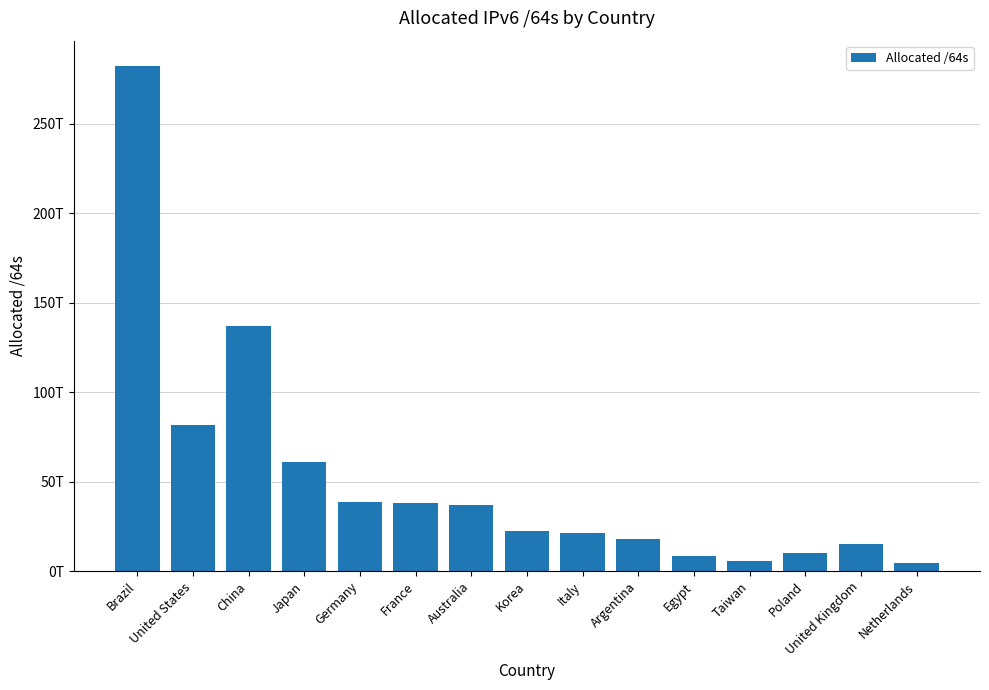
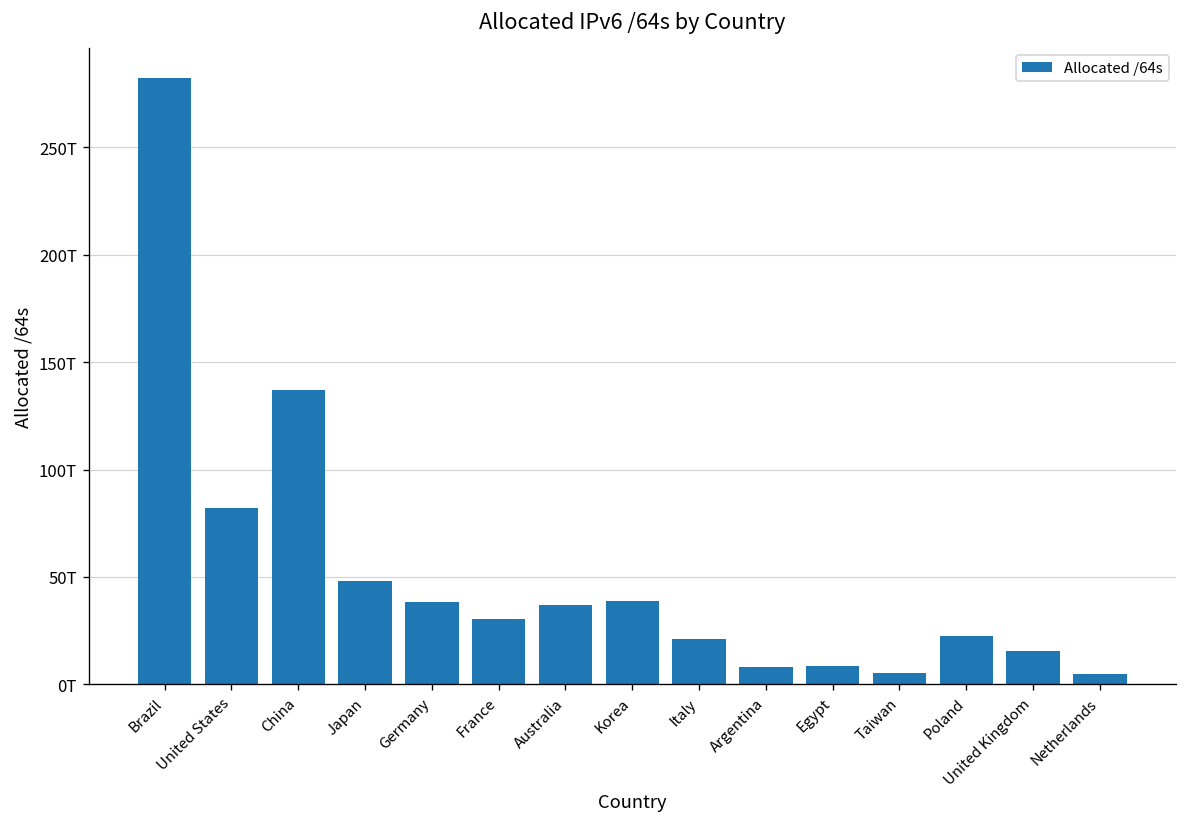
Japan: 61T -> 48T
France: 38T -> 30T
Korea: 22T -> 39T
Argentina: 18T -> 8T
Poland: 10T -> 23T
